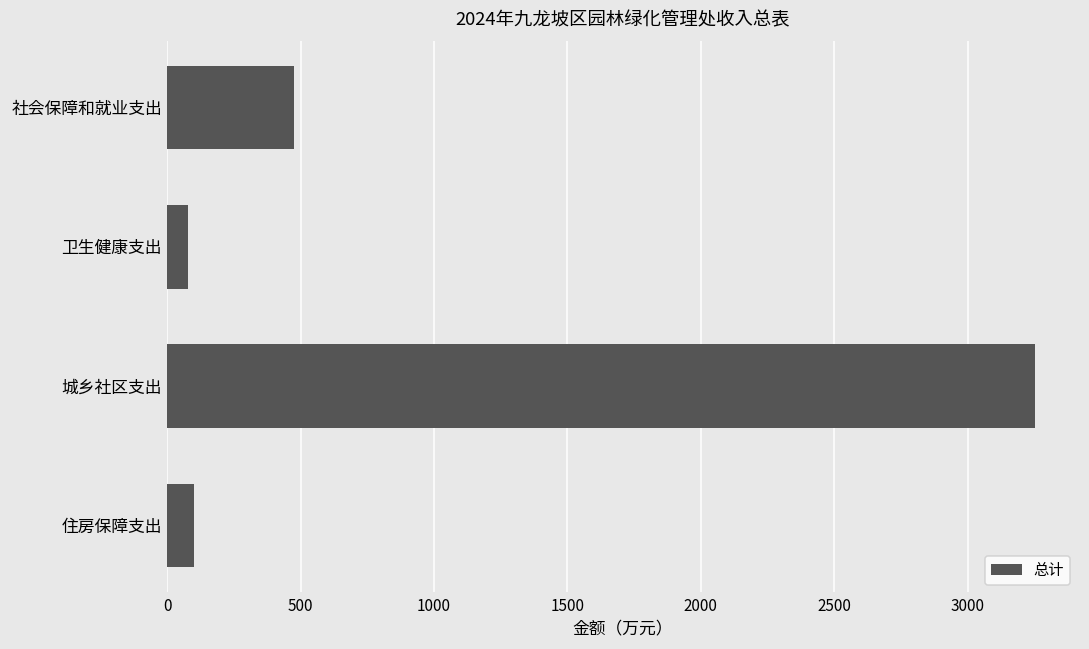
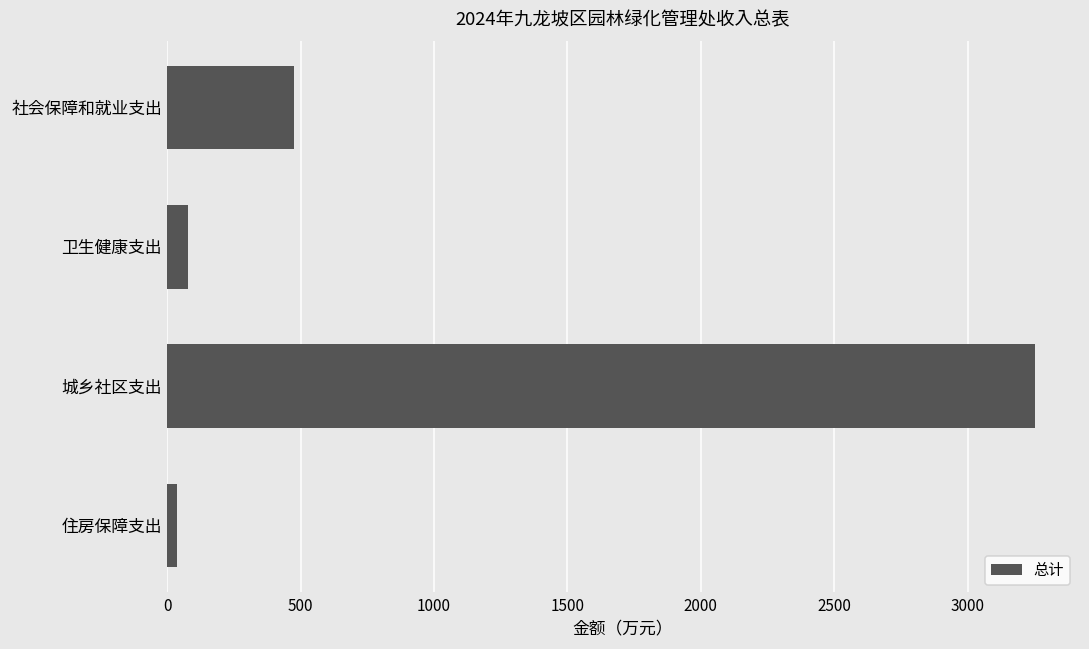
住房保障支出: 100 -> 40
